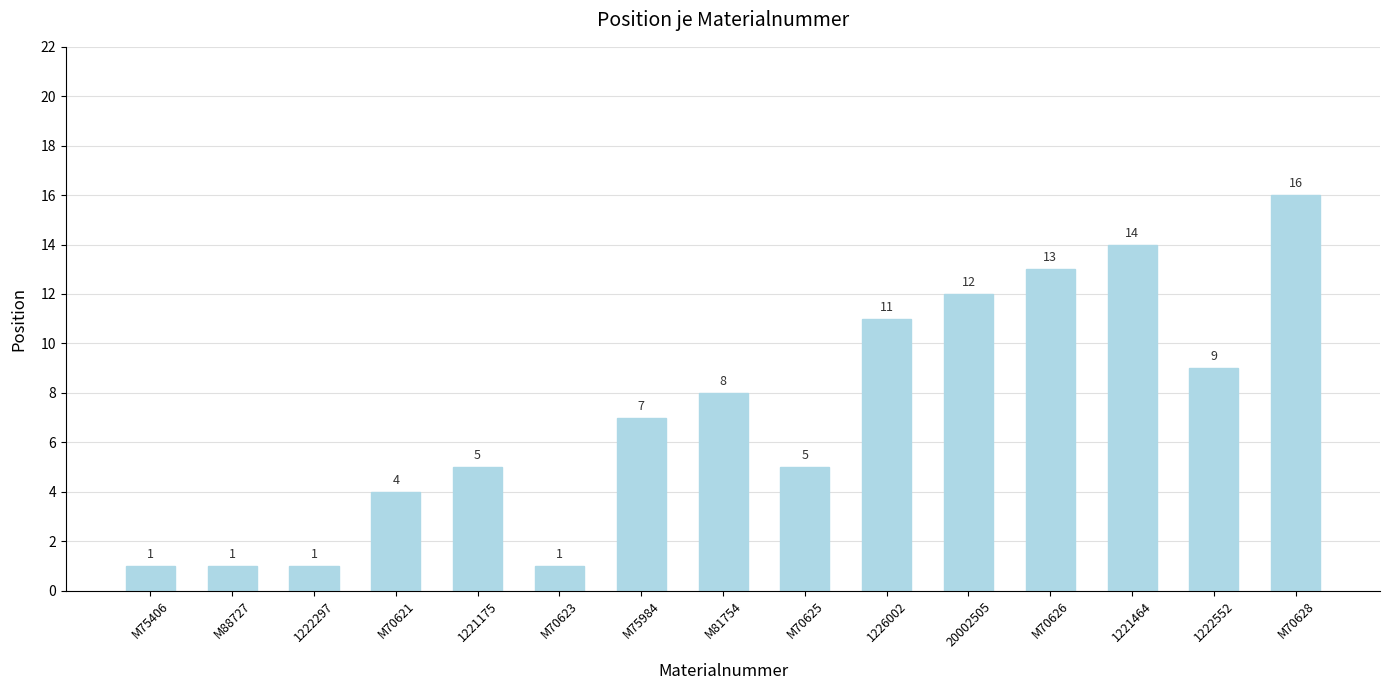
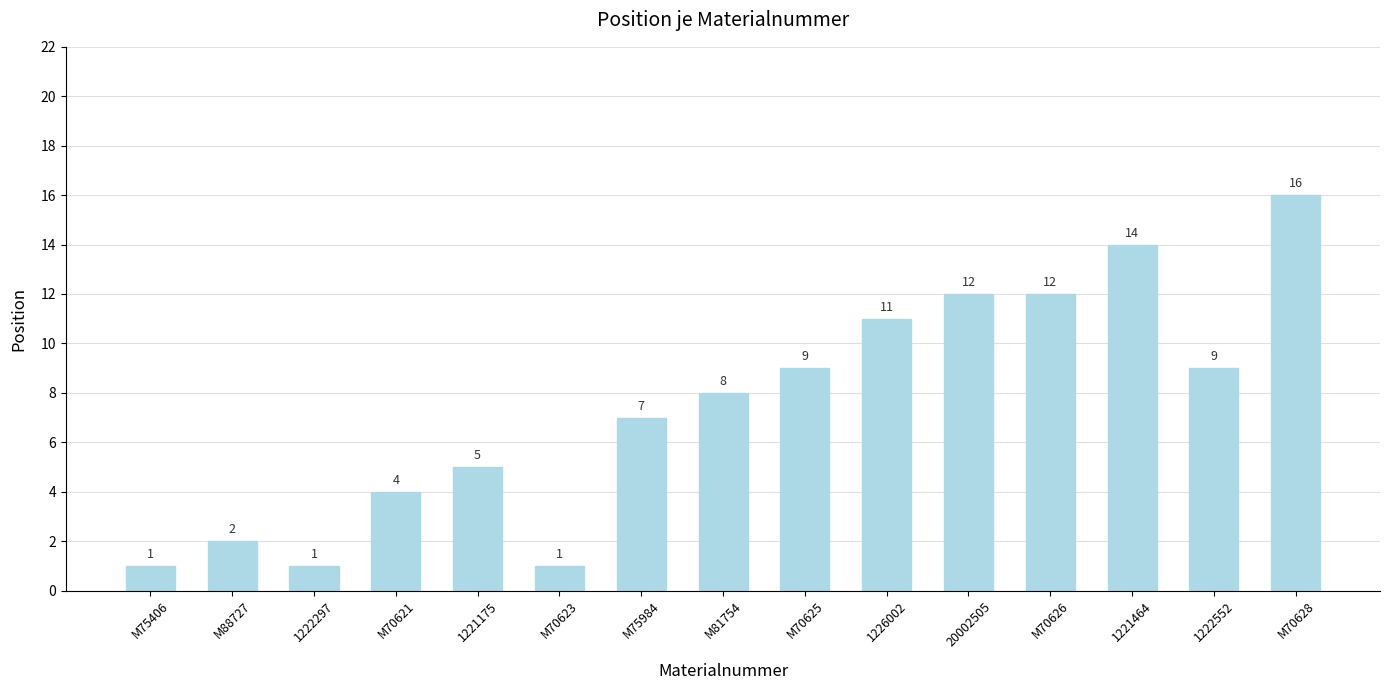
M88727: 1 -> 2
M70625: 5 -> 9
M70626: 13 -> 12
